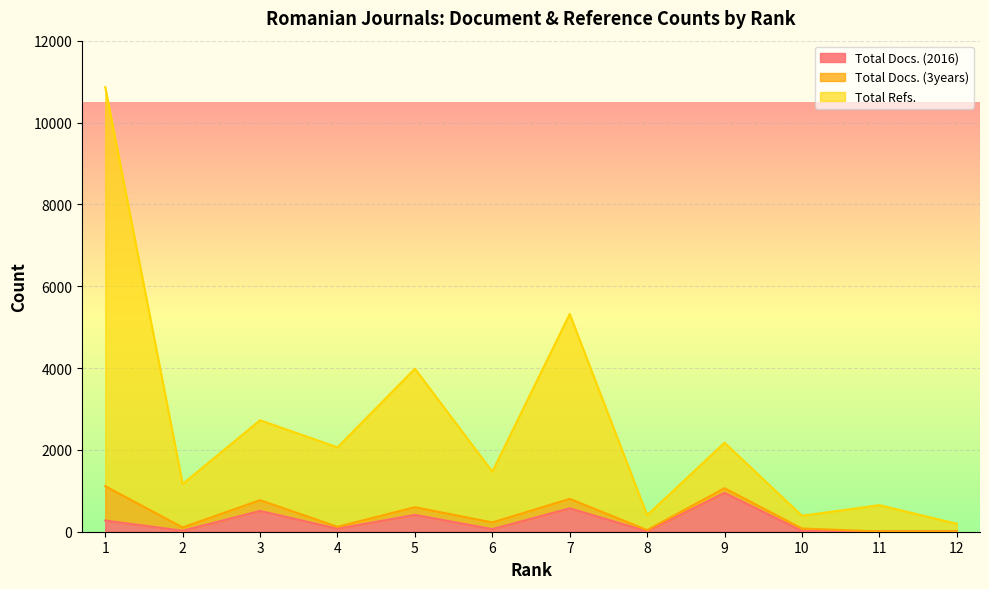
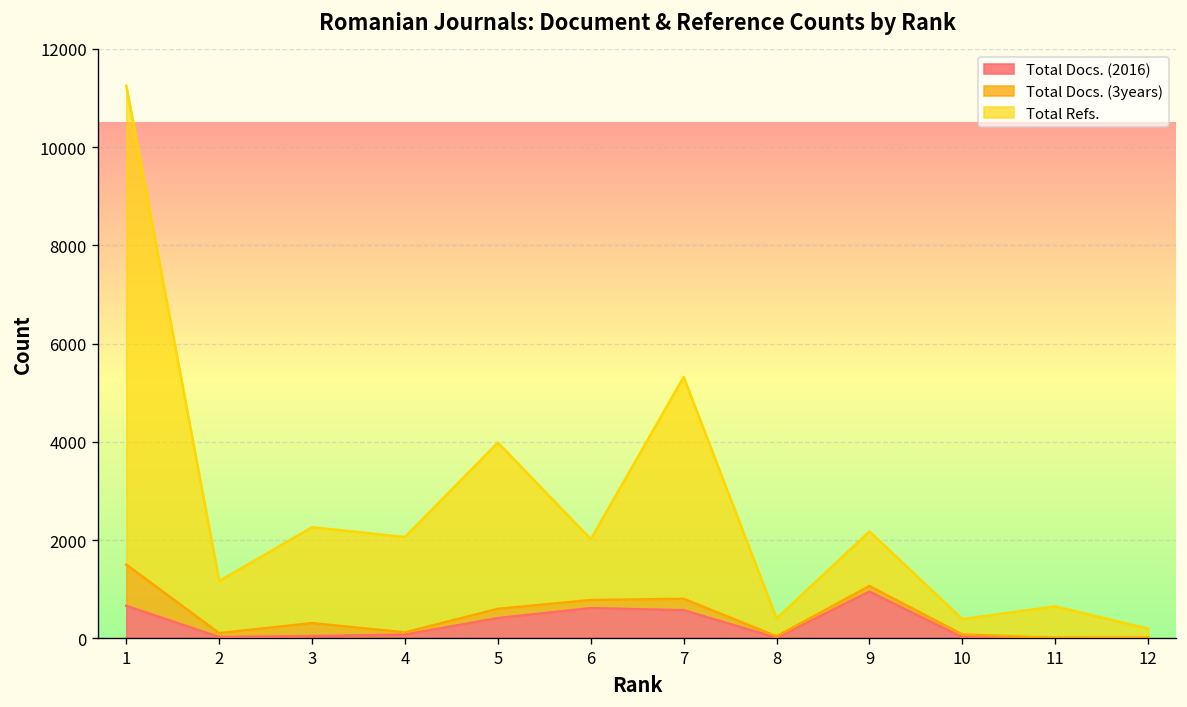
Total Docs. (2016), 1: 300 -> 700
Total Docs. (2016), 3: 500 -> 0
Total Docs. (2016), 6: 100 -> 600
